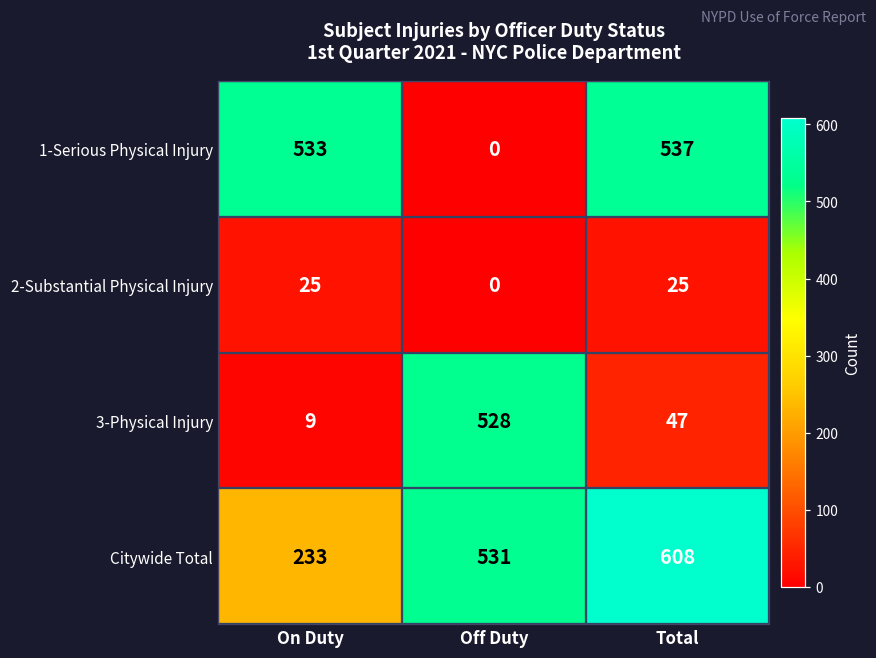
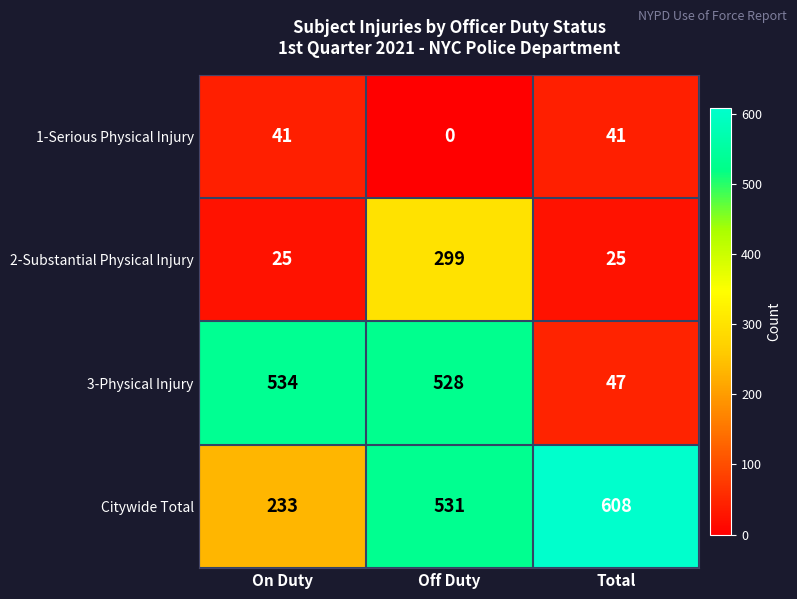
1-Serious Physical Injury, On Duty: 533 -> 41
1-Serious Physical Injury, Total: 537 -> 41
2-Substantial Physical Injury, Off Duty: 0 -> 299
3-Physical Injury, On Duty: 9 -> 534
